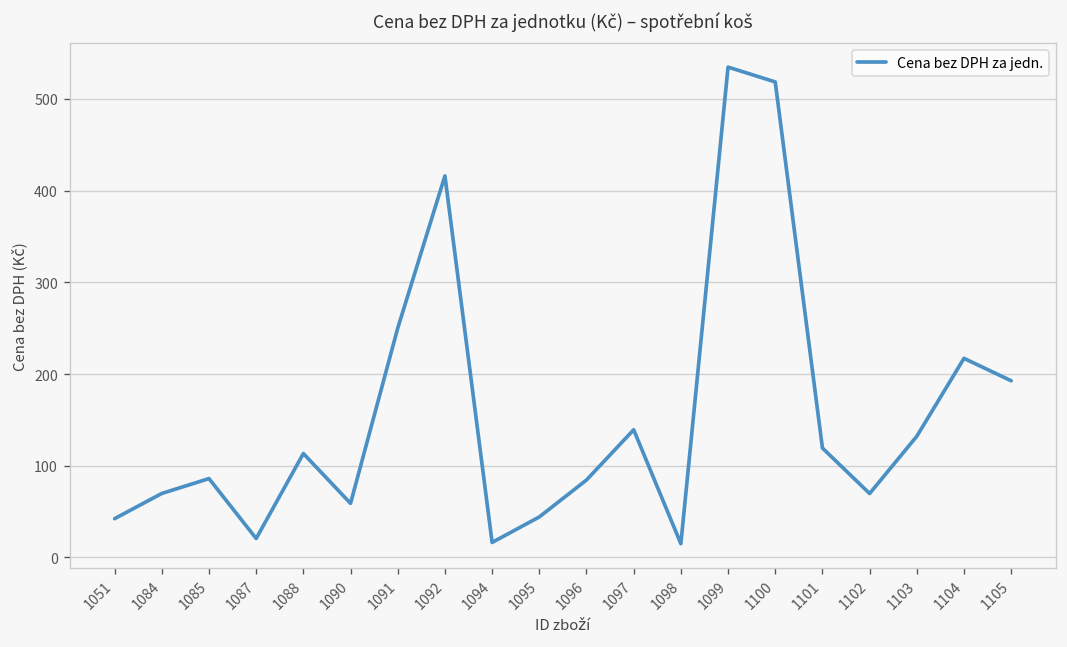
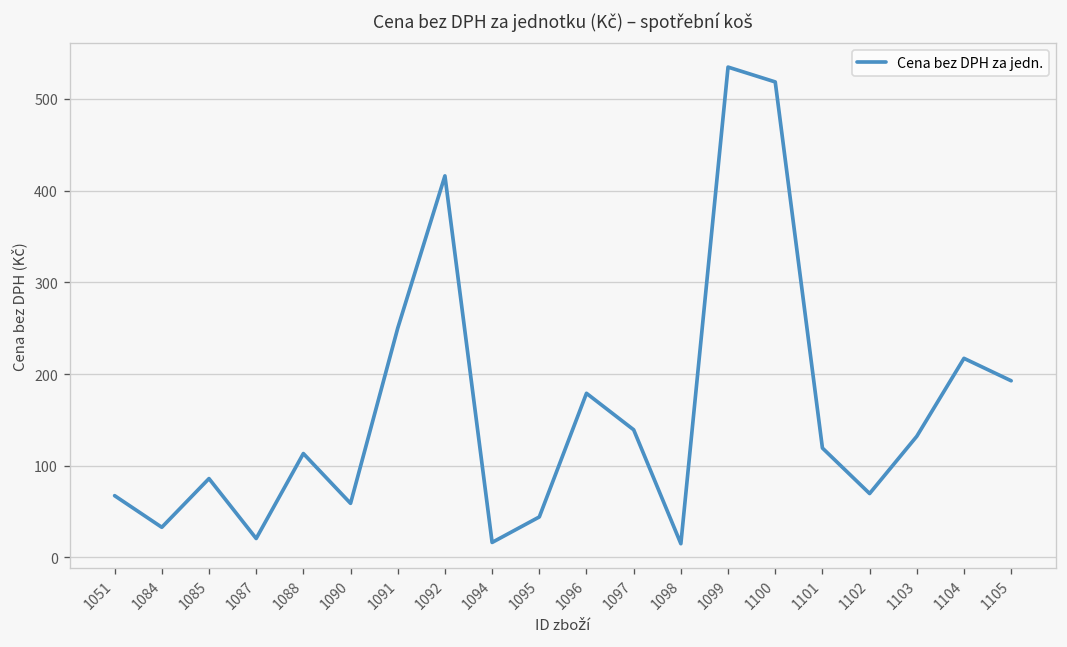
1051: 40 -> 70
1084: 70 -> 30
1096: 80 -> 180
